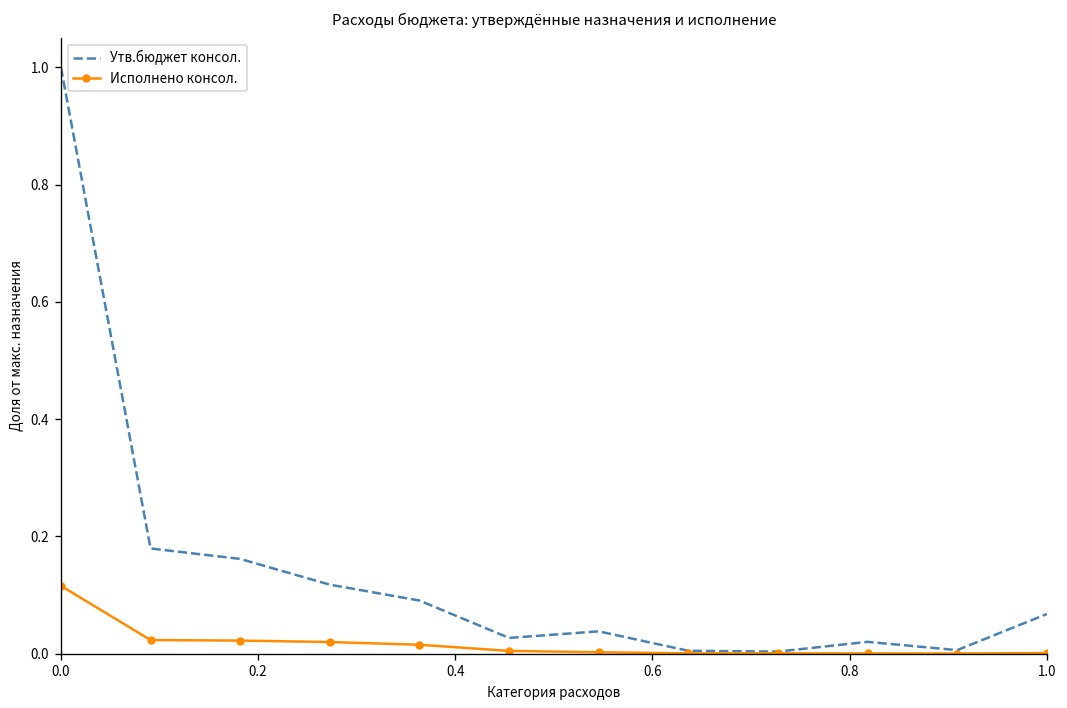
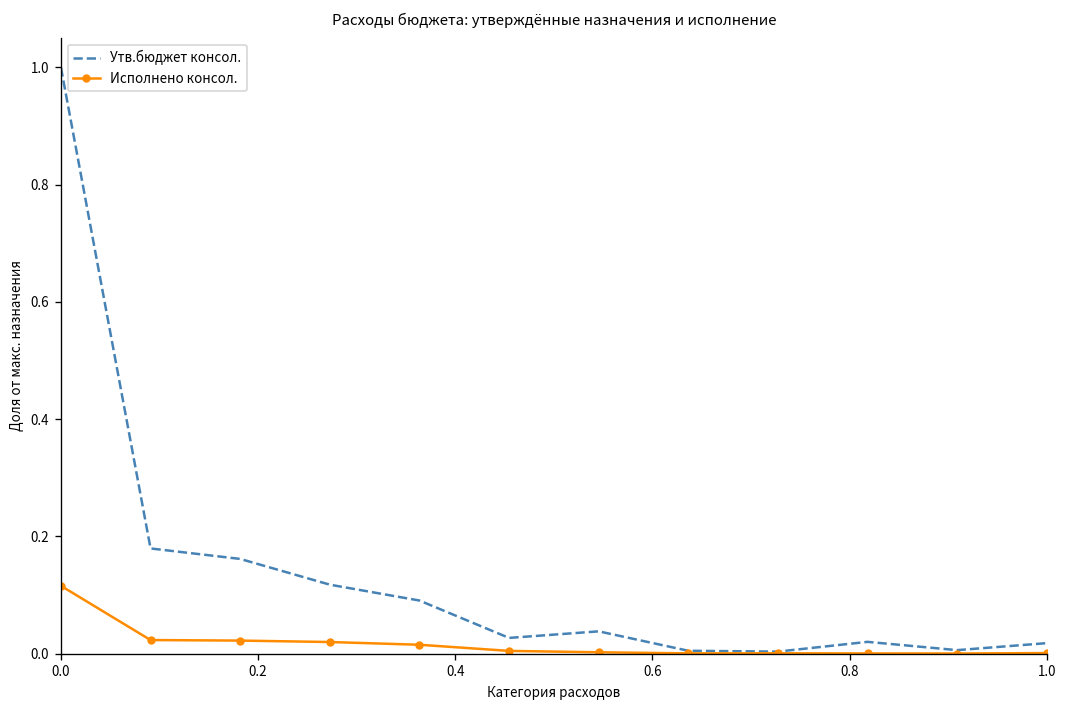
Утв.бюджет консол., 1.0: 0.07 -> 0.02
